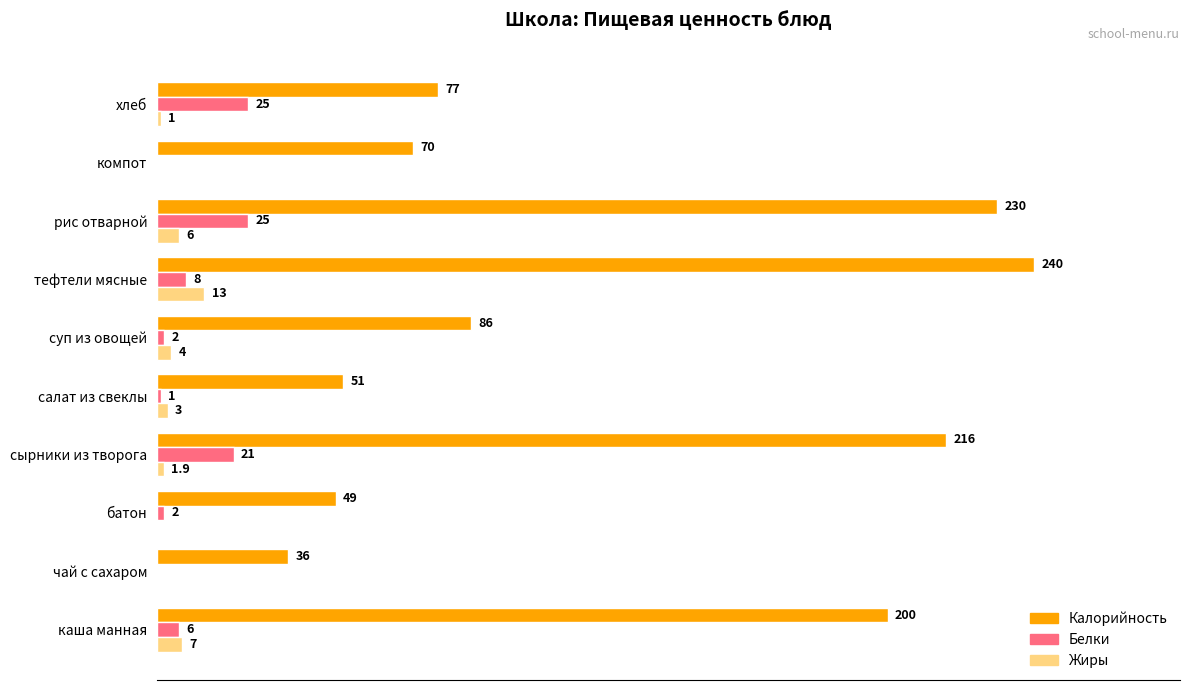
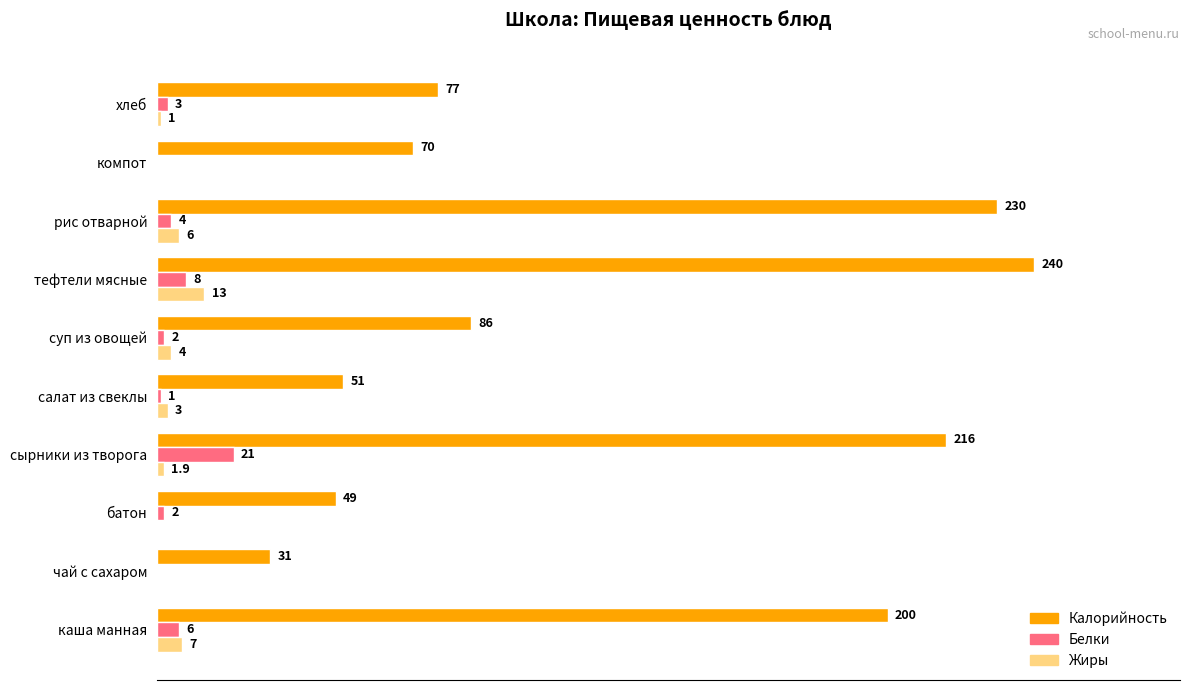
Белки, хлеб: 25 -> 3
Белки, рис отварной: 25 -> 4
Калорийность, чай с сахаром: 36 -> 31
